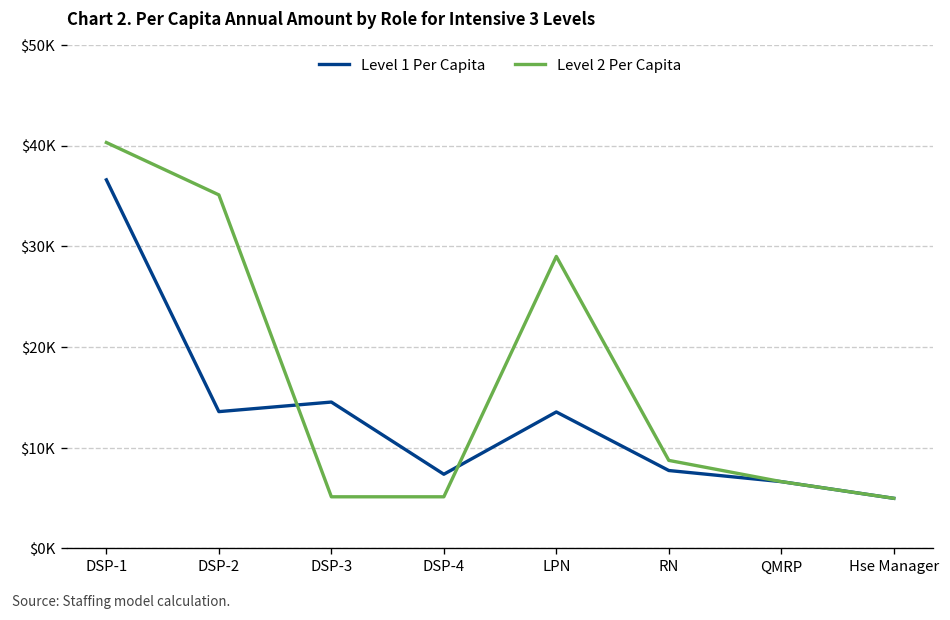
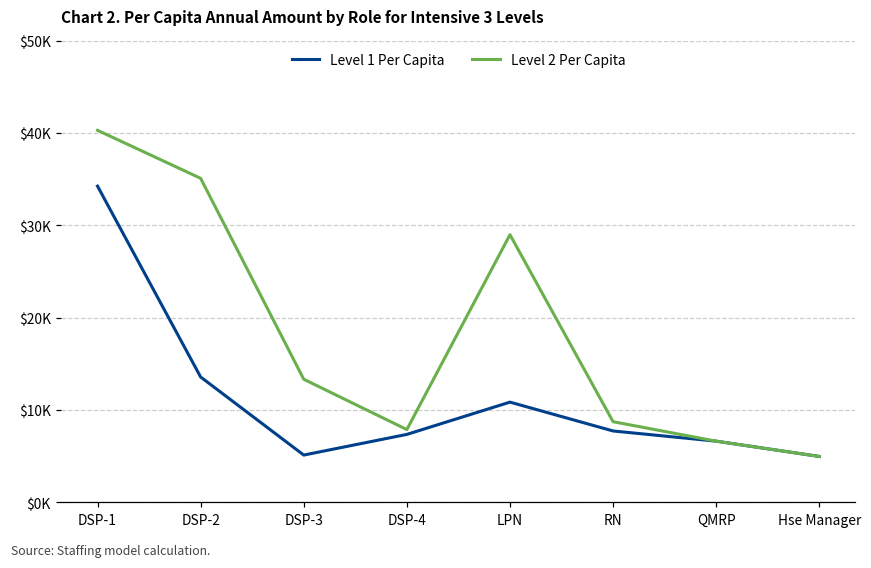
Level 1 Per Capita, DSP-1: $37000 -> $34000
Level 1 Per Capita, DSP-3: $15000 -> $5000
Level 2 Per Capita, DSP-3: $5000 -> $13000
Level 2 Per Capita, DSP-4: $5000 -> $8000
Level 1 Per Capita, LPN: $14000 -> $11000
